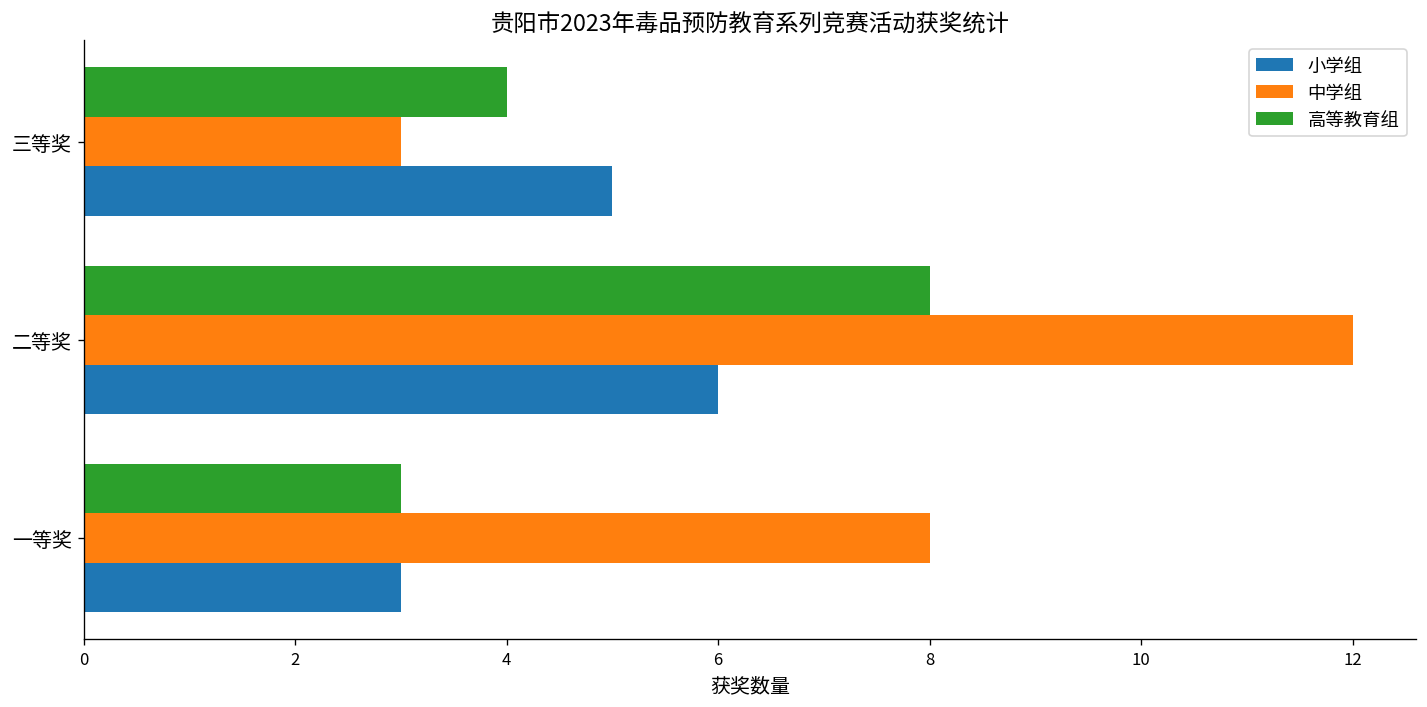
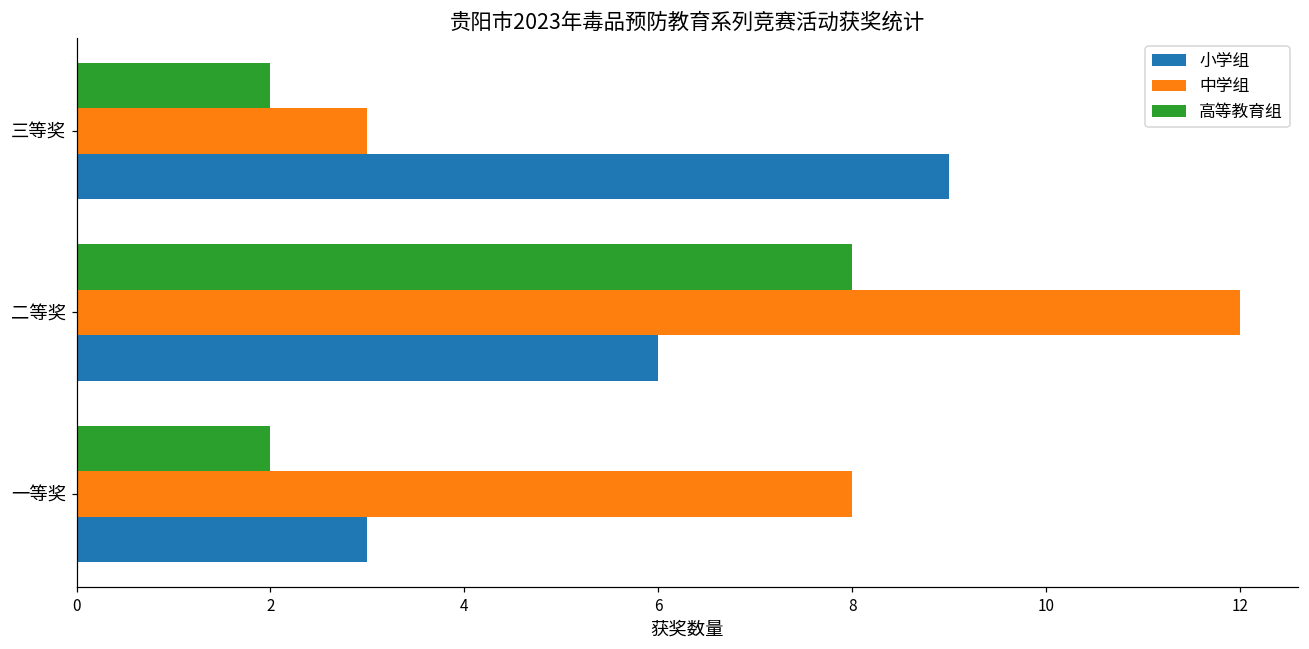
高等教育组, 三等奖: 4 -> 2
小学组, 三等奖: 5 -> 9
高等教育组, 一等奖: 3 -> 2
